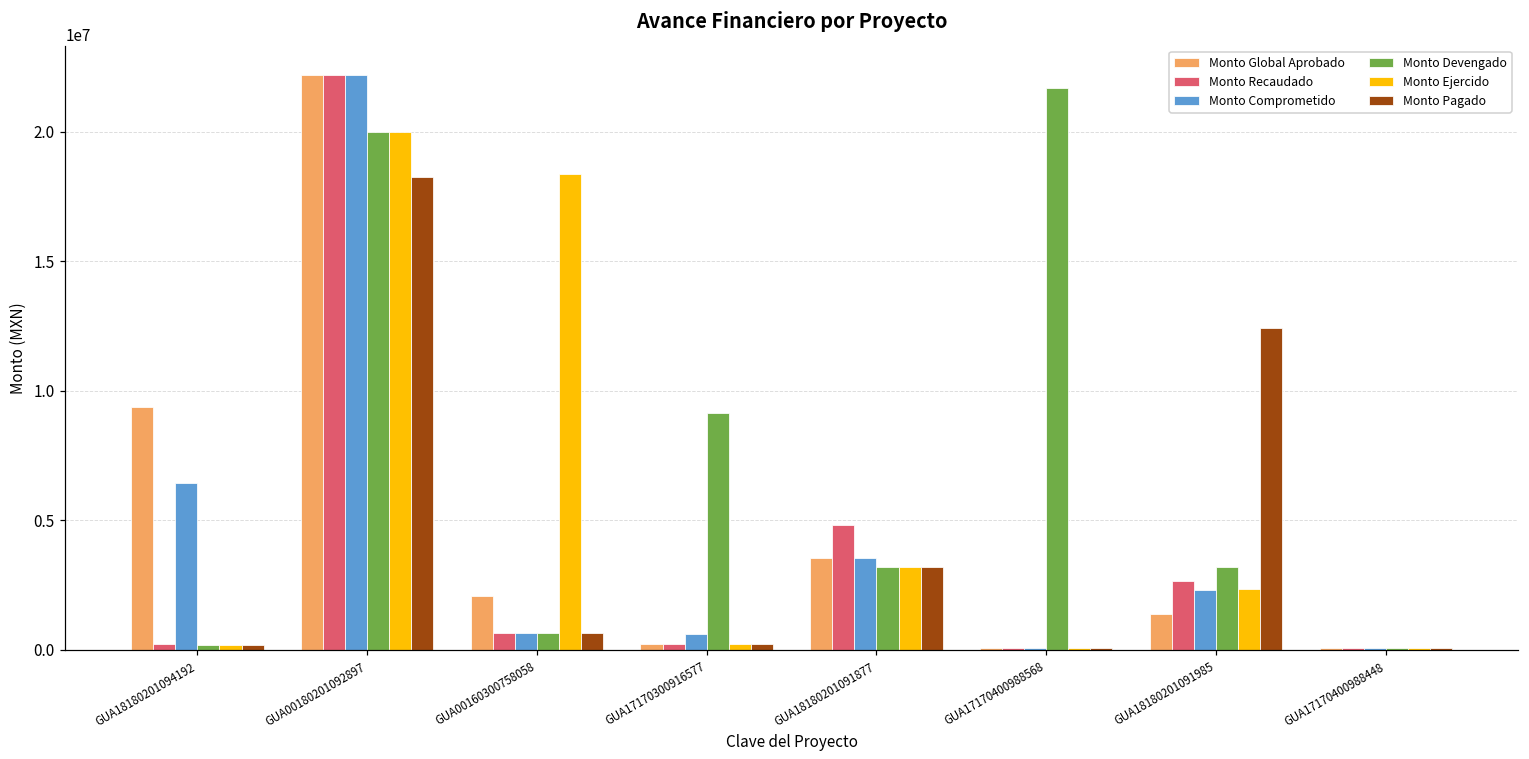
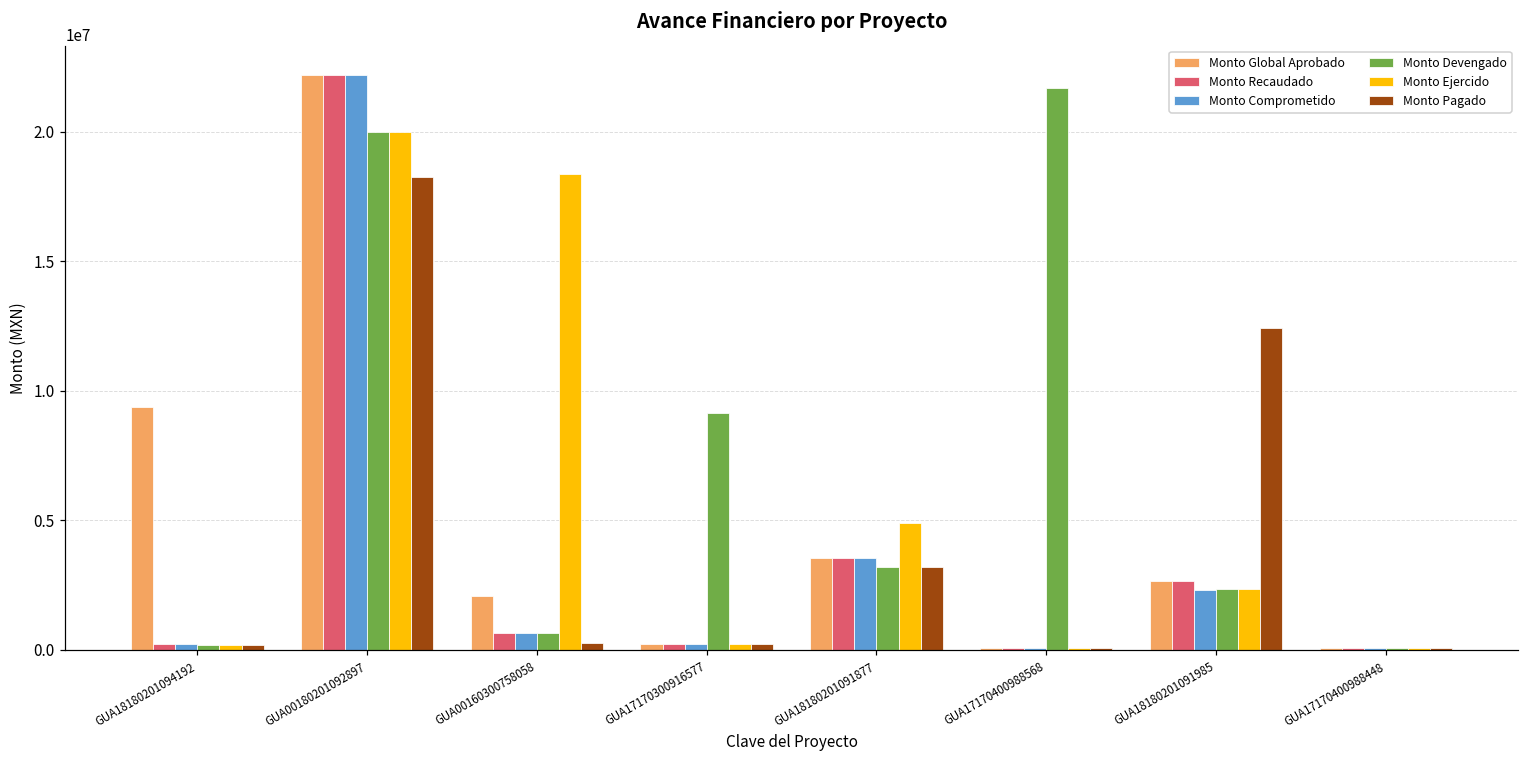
Monto Comprometido, GUA18180201094192: 6500000 -> 200000
Monto Pagado, GUA00160300758058: 700000 -> 300000
Monto Comprometido, GUA17170300916577: 600000 -> 200000
Monto Recaudado, GUA18180201091877: 4800000 -> 3600000
Monto Ejercido, GUA18180201091877: 3200000 -> 4900000
Monto Global Aprobado, GUA18180201091985: 1400000 -> 2600000
Monto Devengado, GUA18180201091985: 3200000 -> 2300000
